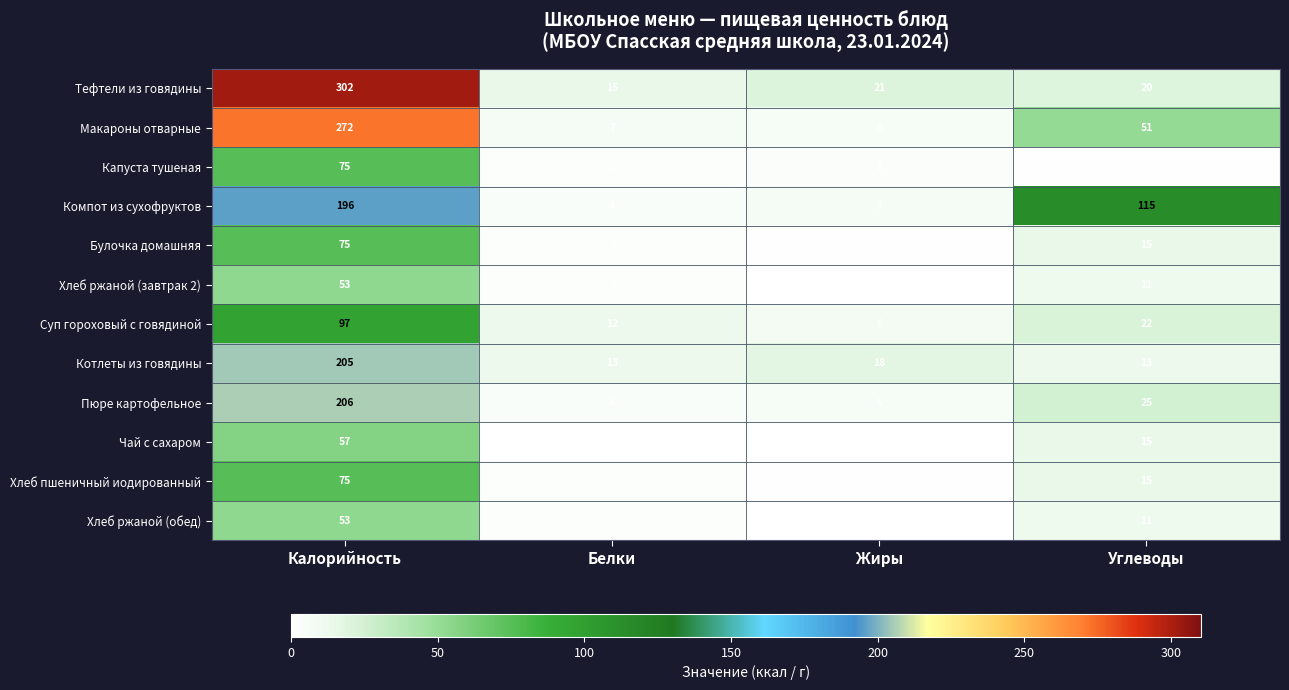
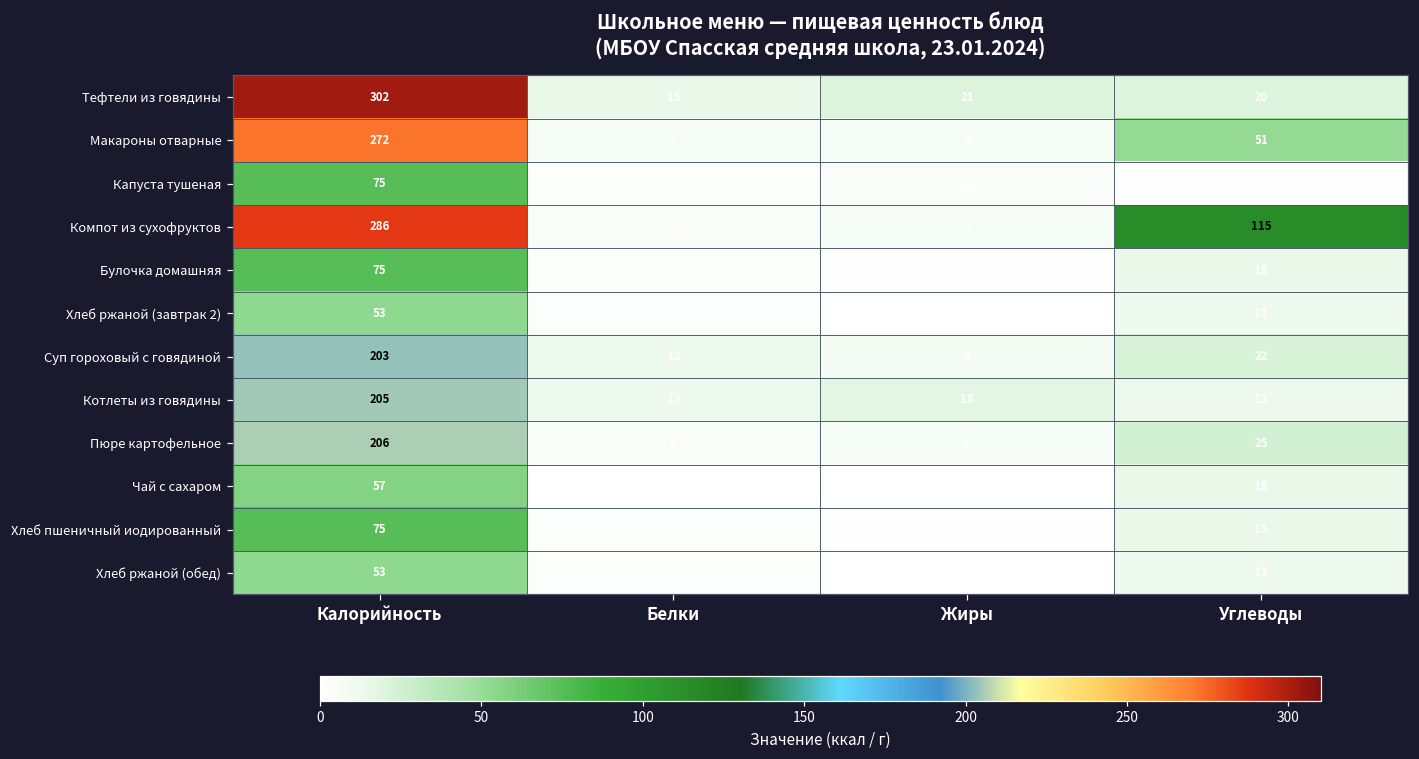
Компот из сухофруктов, Калорийность: 196 -> 286
Суп гороховый с говядиной, Калорийность: 97 -> 203
